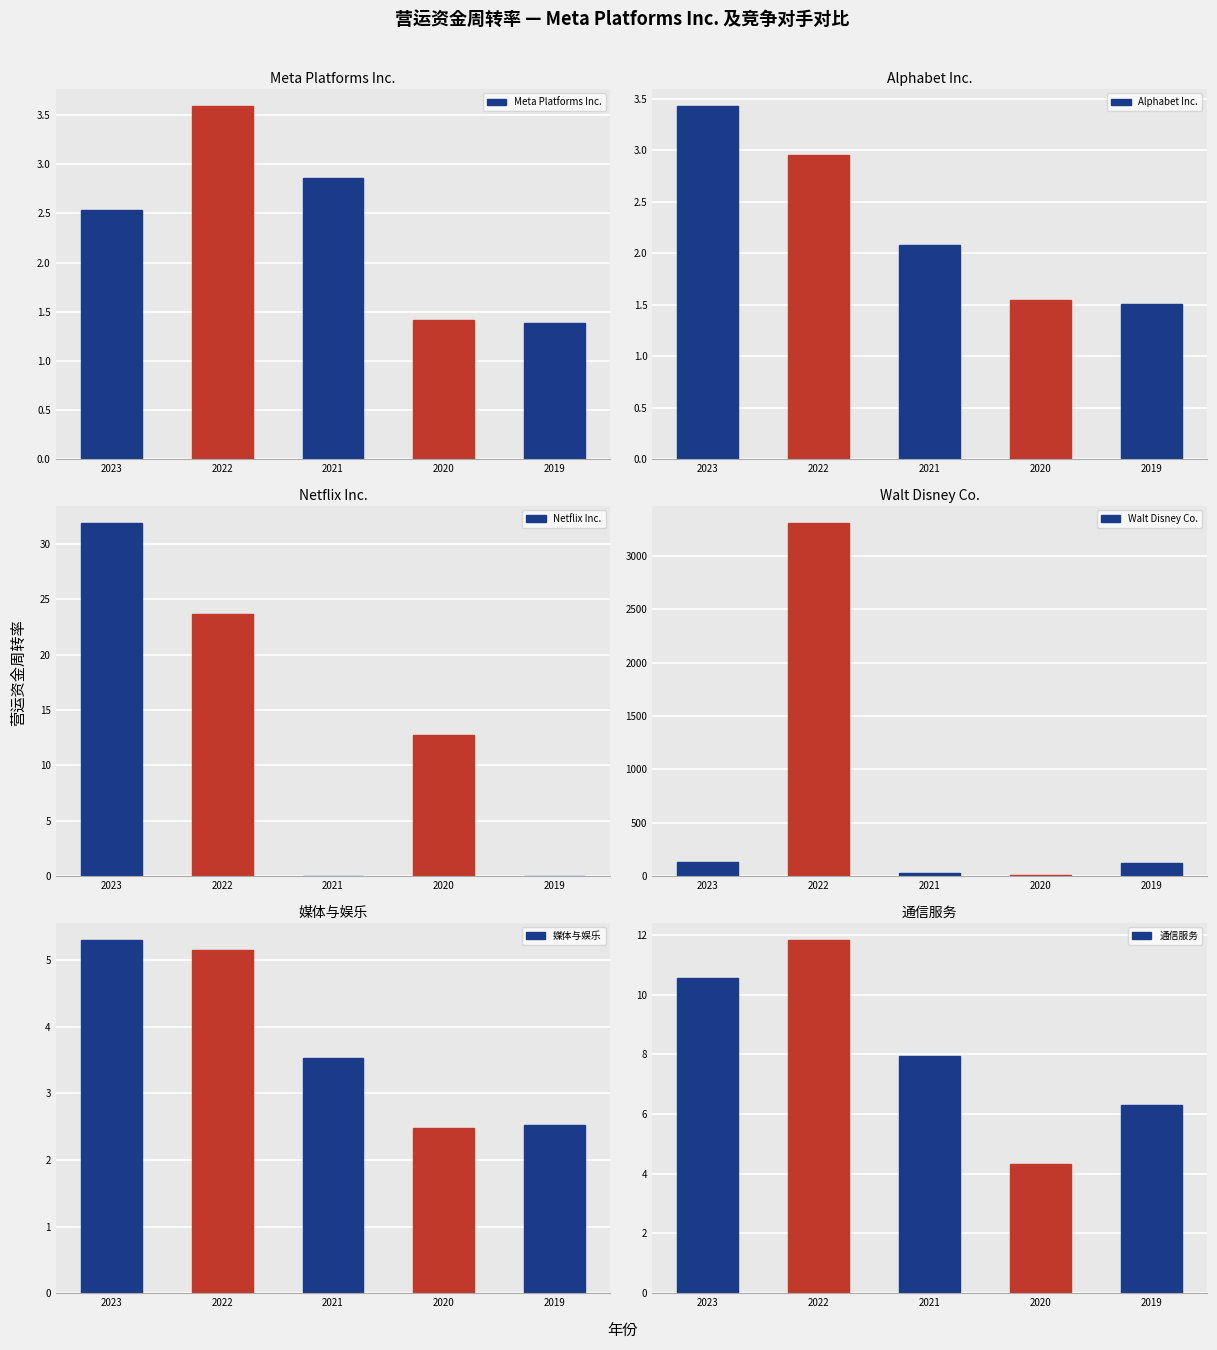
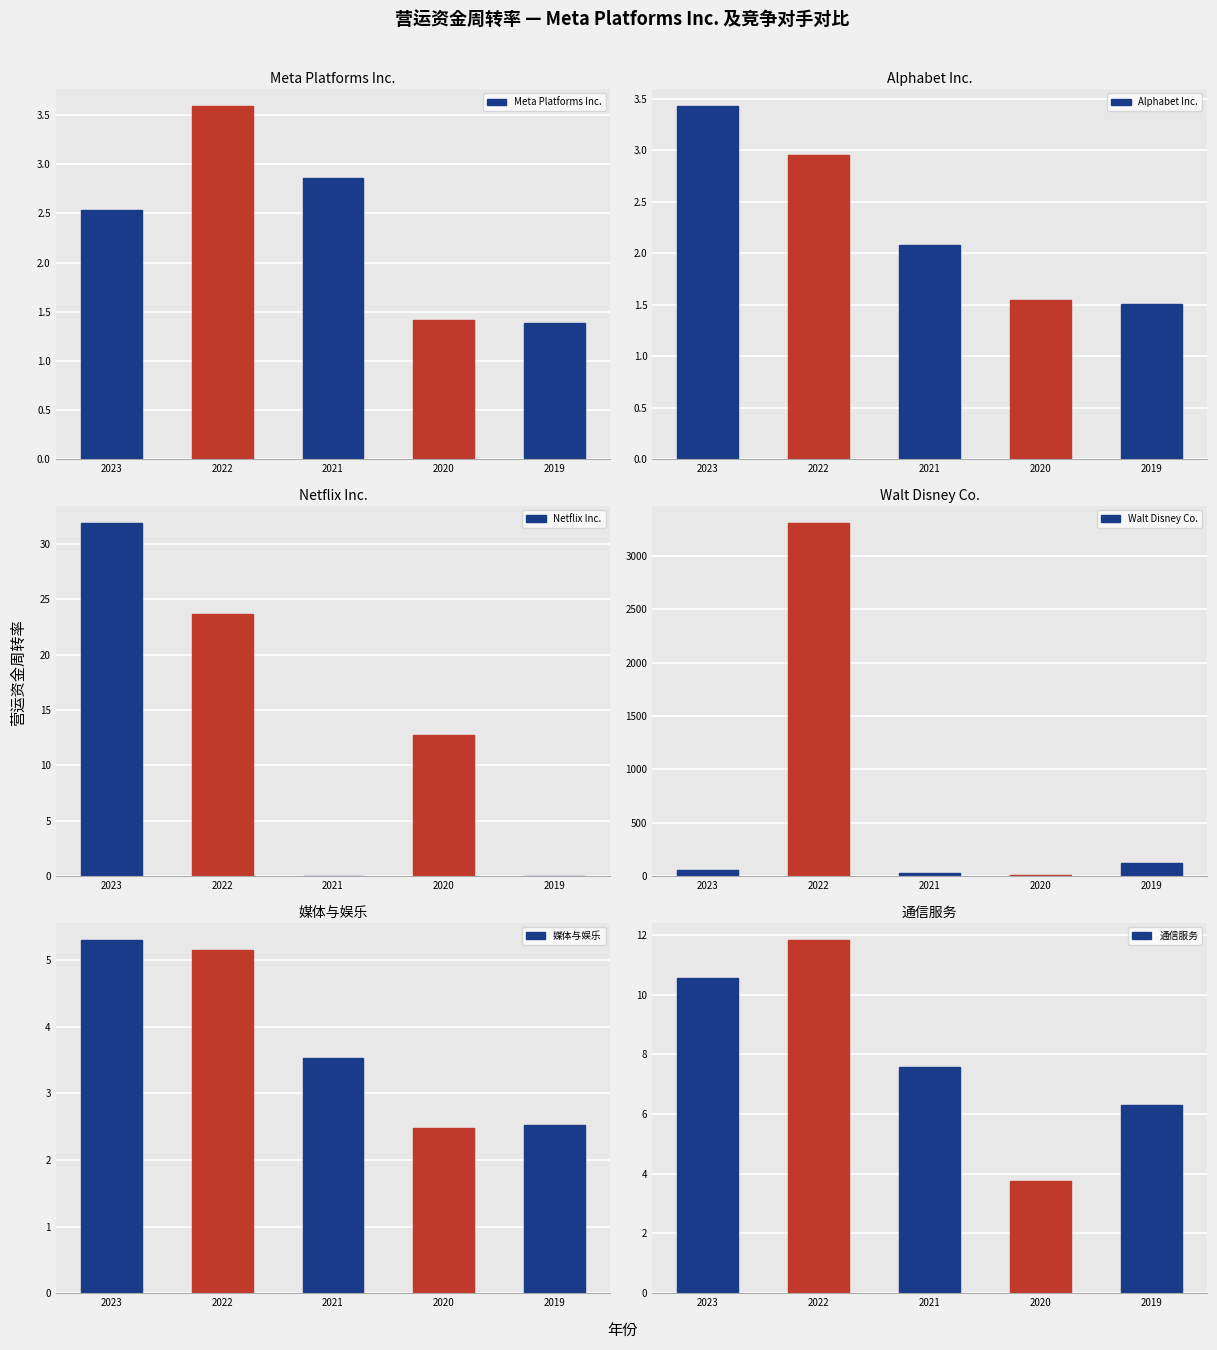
Walt Disney Co., 2023: 140 -> 50
通信服务, 2021: 8.0 -> 7.6
通信服务, 2020: 4.3 -> 3.8
